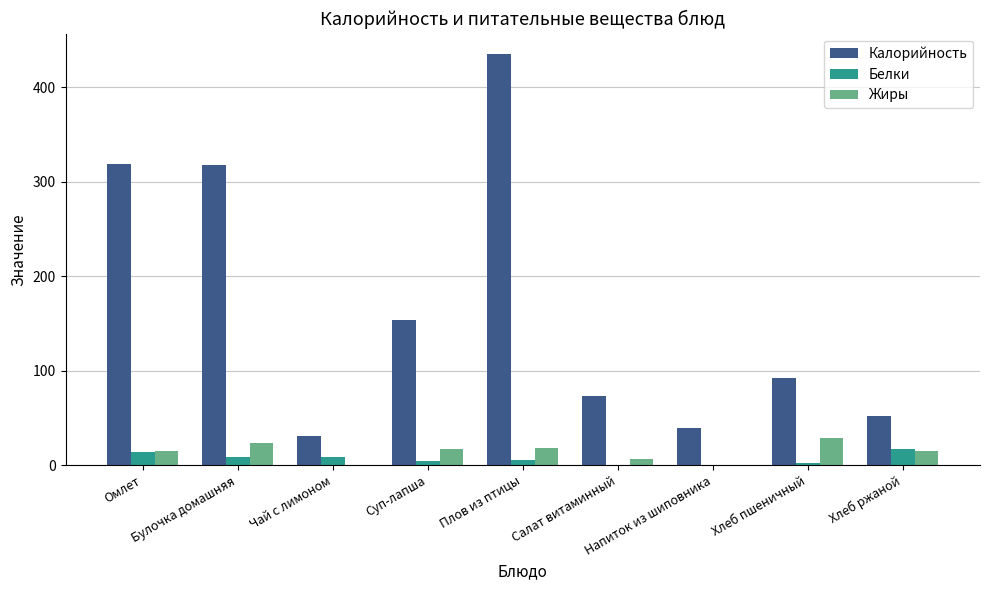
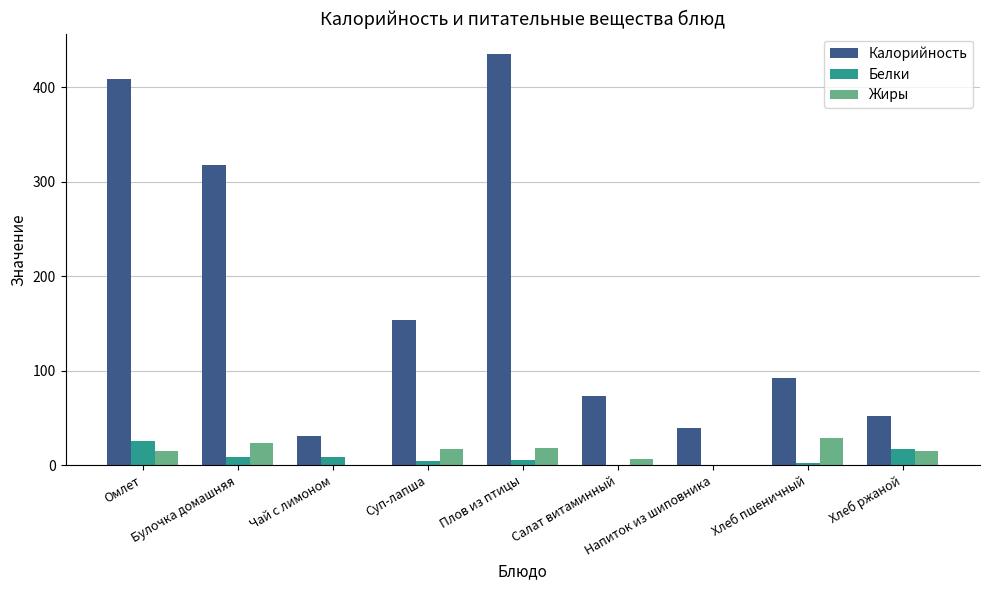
Калорийность, Омлет: 320 -> 410
Белки, Омлет: 10 -> 30
